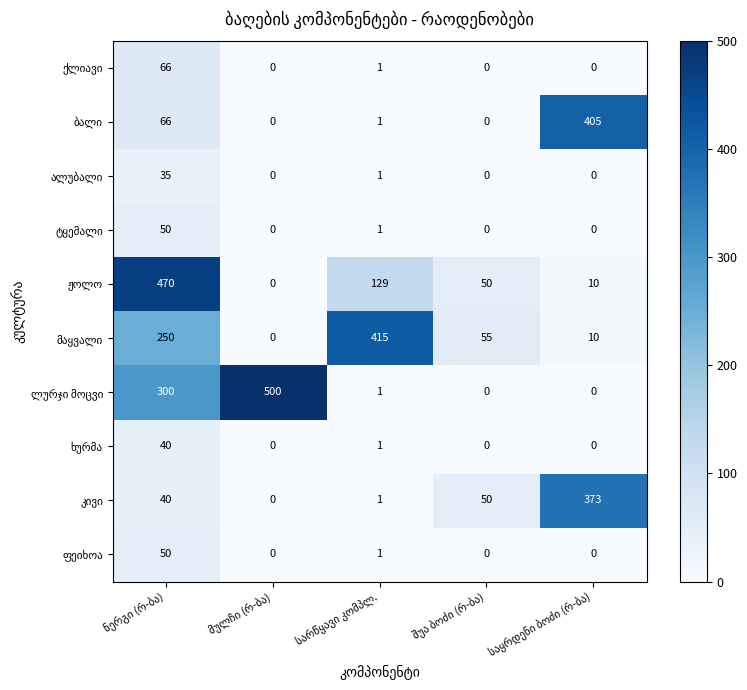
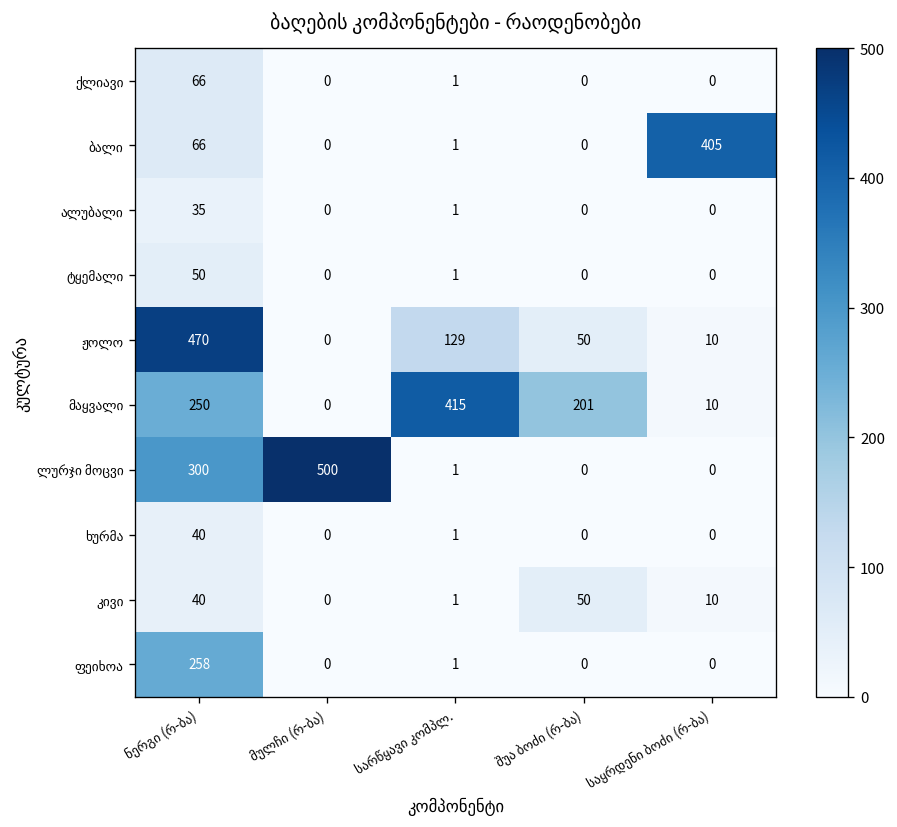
მაყვალი, შუა ბოძი (რ-ბა): 55 -> 201
კივი, საყრდენი ბოძი (რ-ბა): 373 -> 10
ფეიხოა, ნერგი (რ-ბა): 50 -> 258
